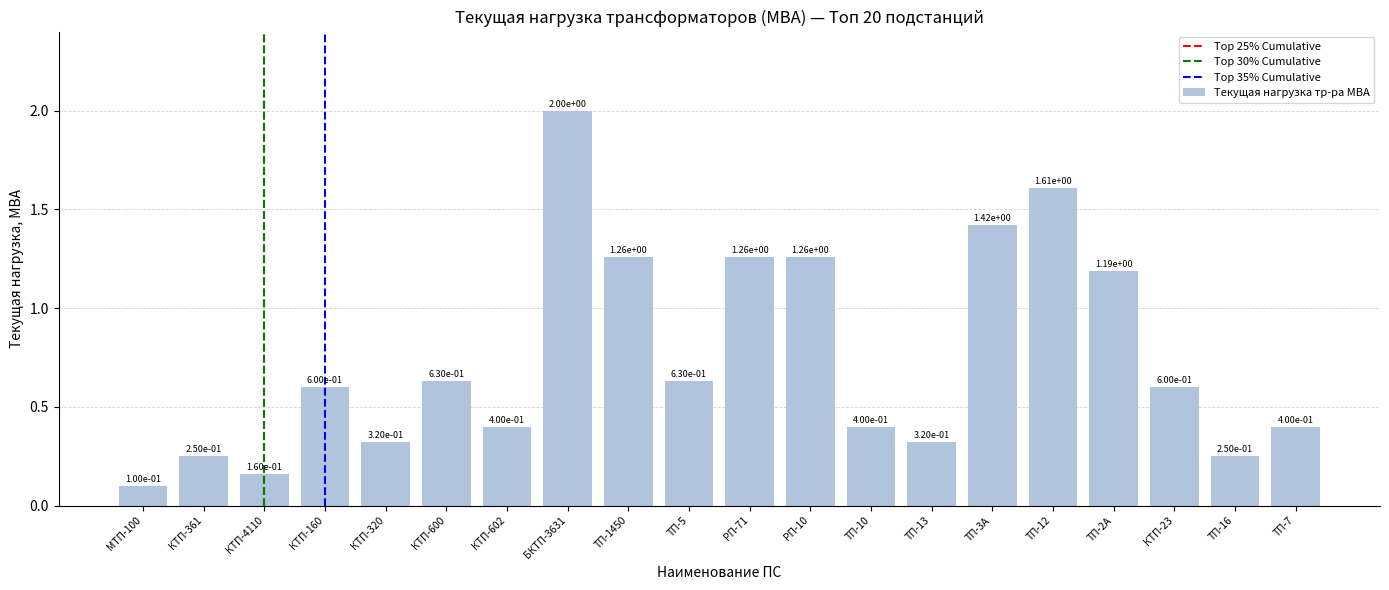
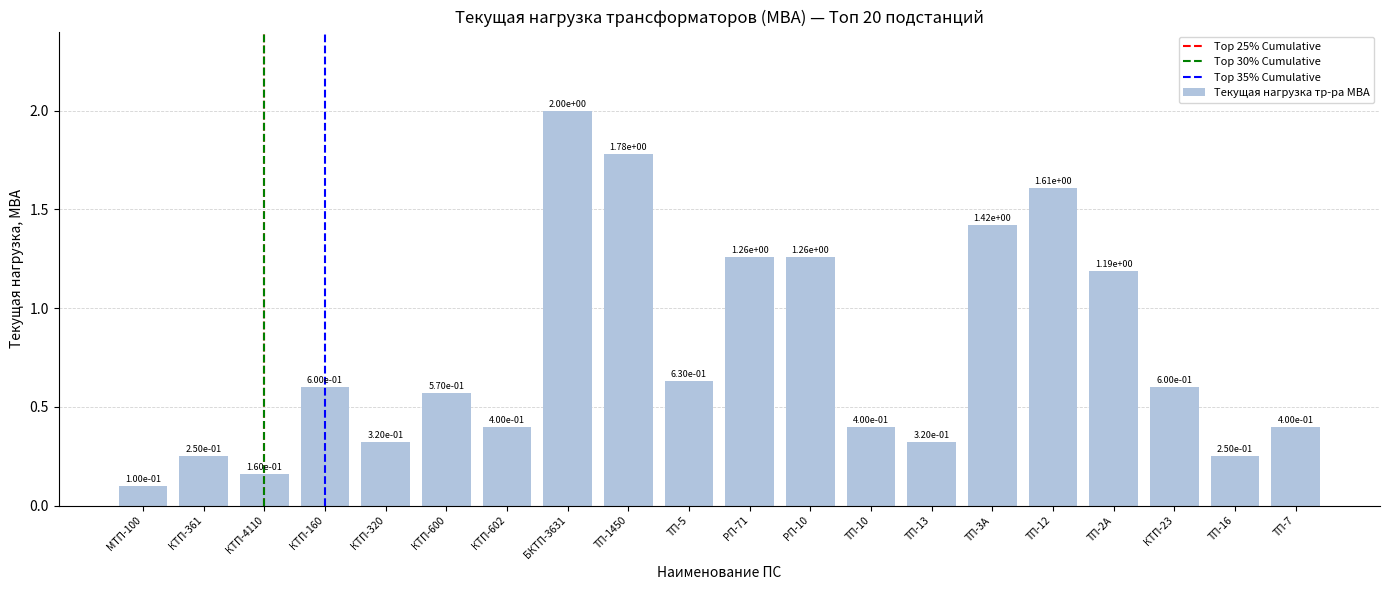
КТП-600: 6.30e-01 -> 5.70e-01
ТП-1450: 1.26e+00 -> 1.78e+00
